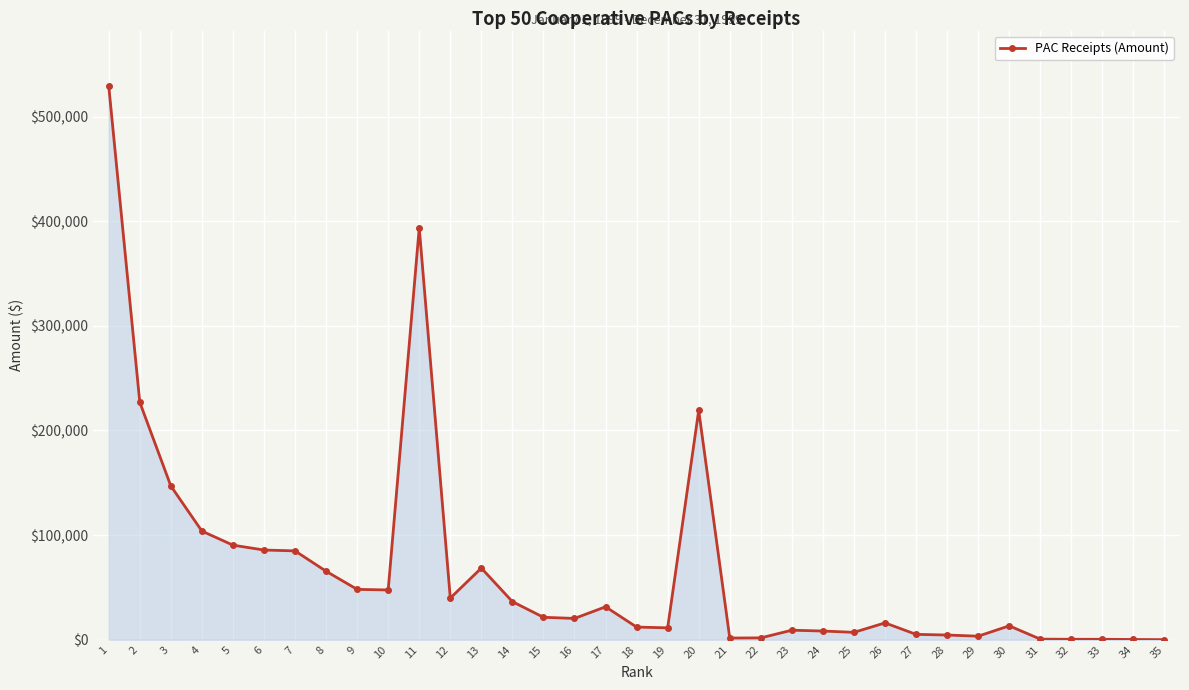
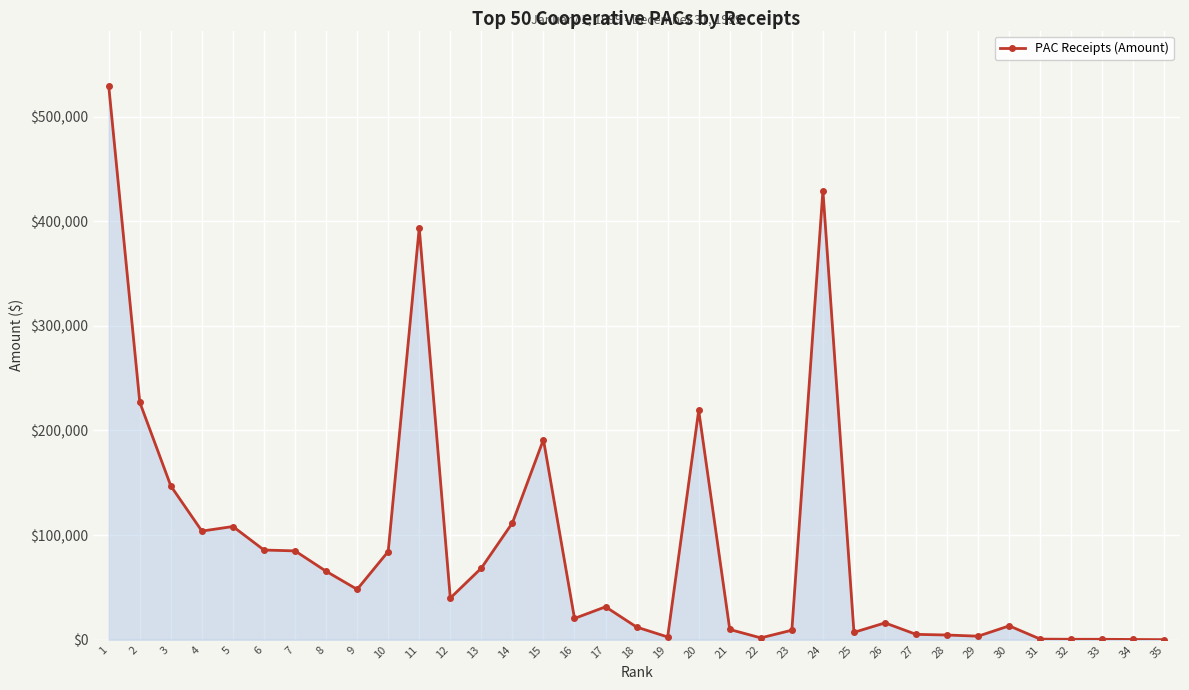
5: $90,000 -> $108,000
10: $48,000 -> $84,000
14: $36,000 -> $112,000
15: $21,000 -> $191,000
19: $11,000 -> $3,000
21: $2,000 -> $10,000
24: $8,000 -> $429,000
